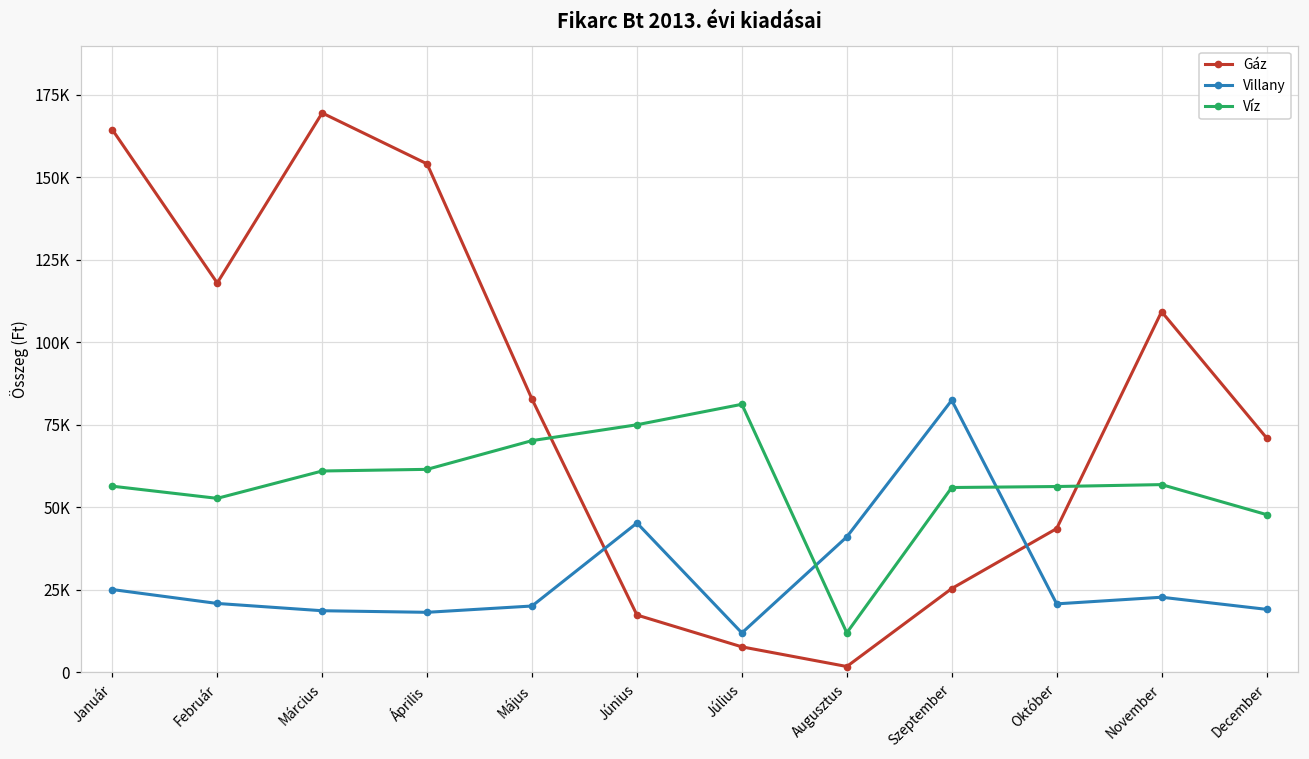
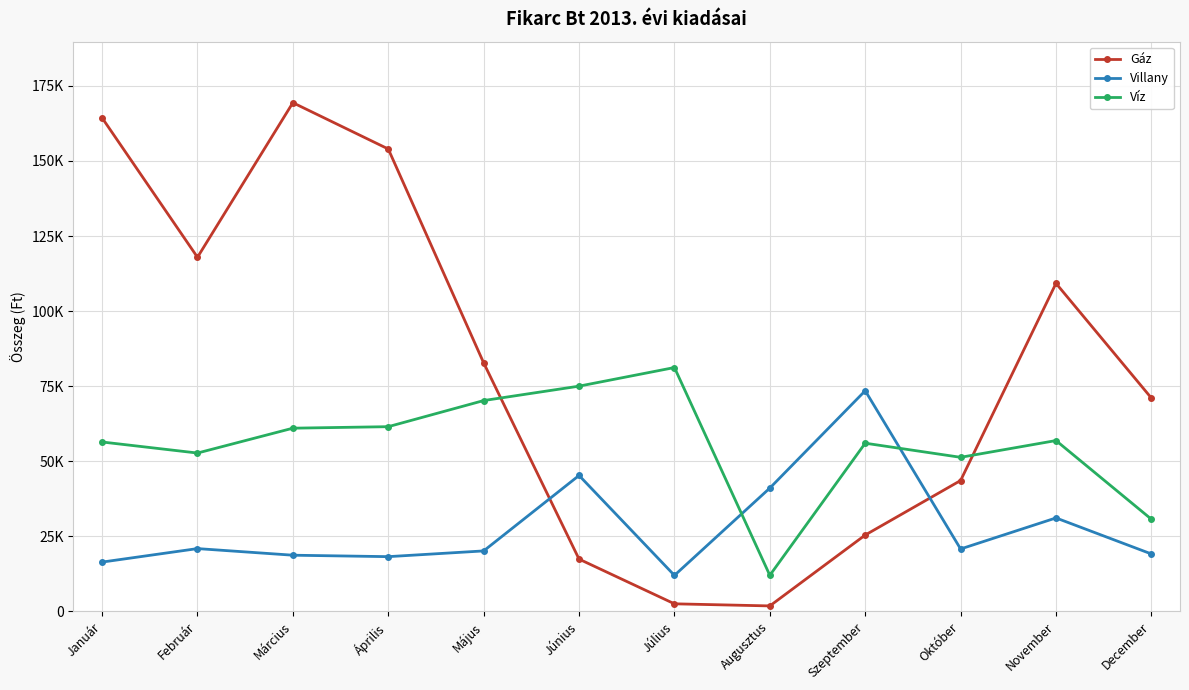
Villany, Január: 25000 -> 16000
Gáz, Július: 8000 -> 3000
Villany, Szeptember: 82000 -> 73000
Víz, Október: 56000 -> 51000
Villany, November: 23000 -> 31000
Víz, December: 48000 -> 31000
